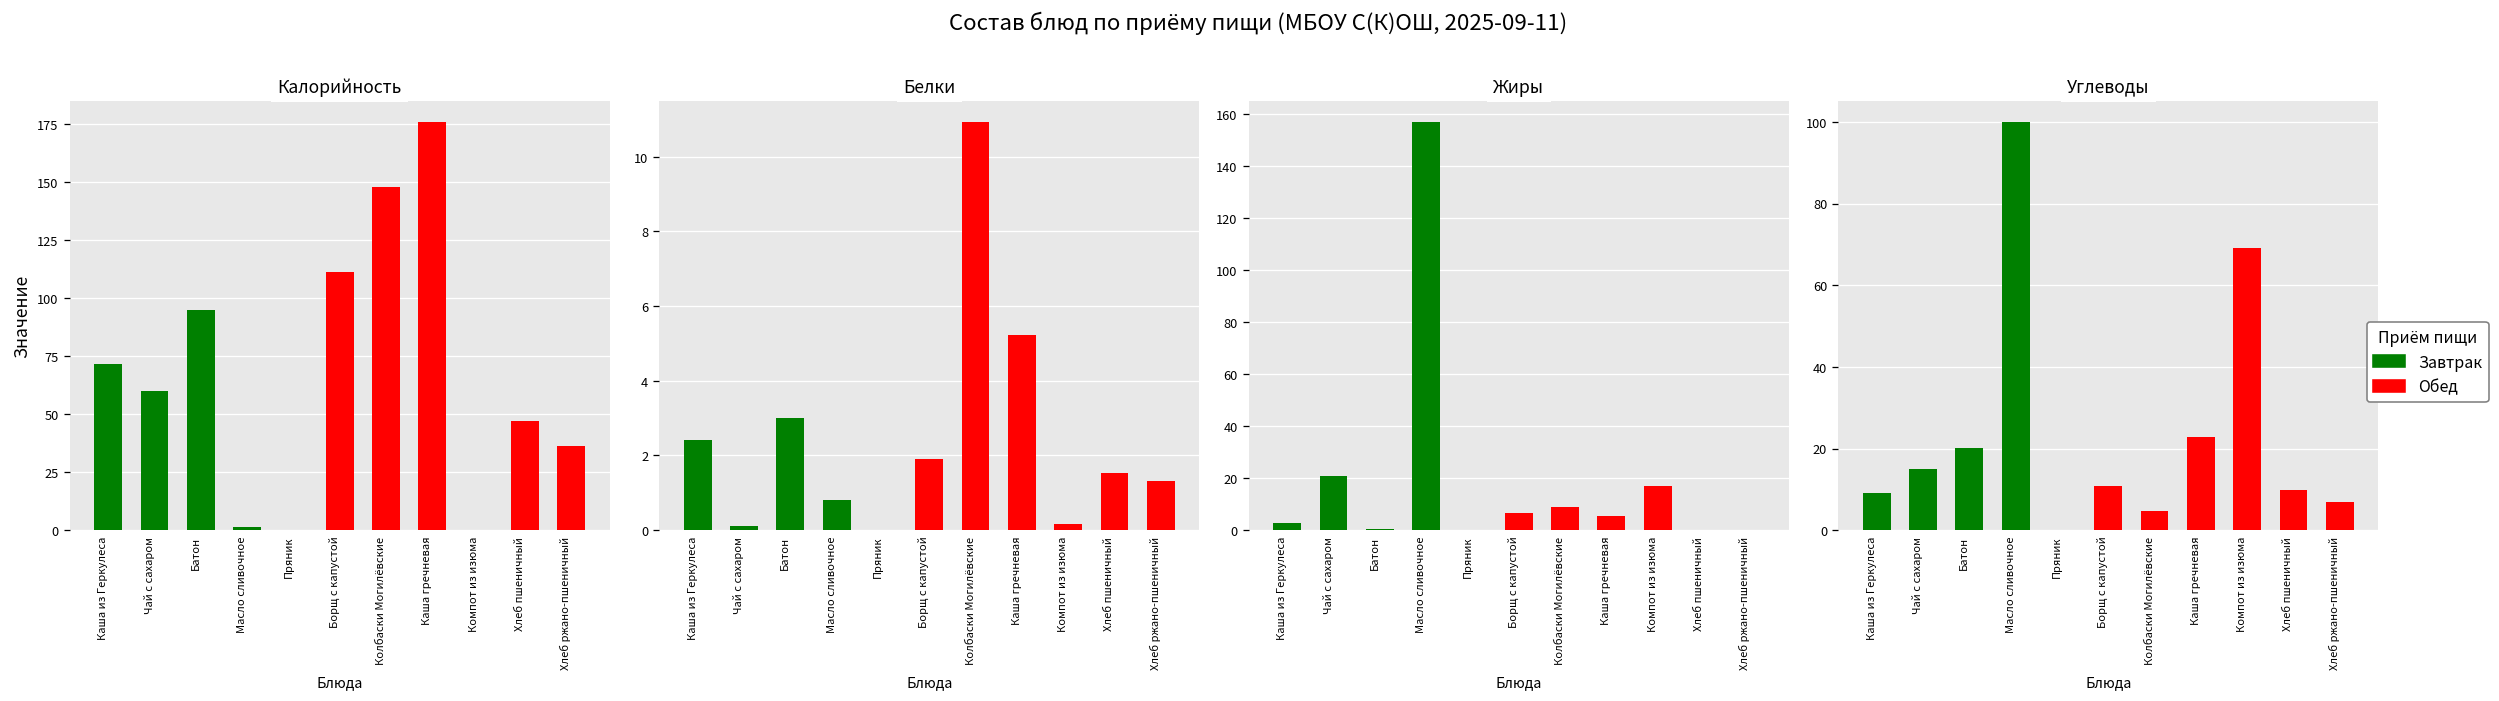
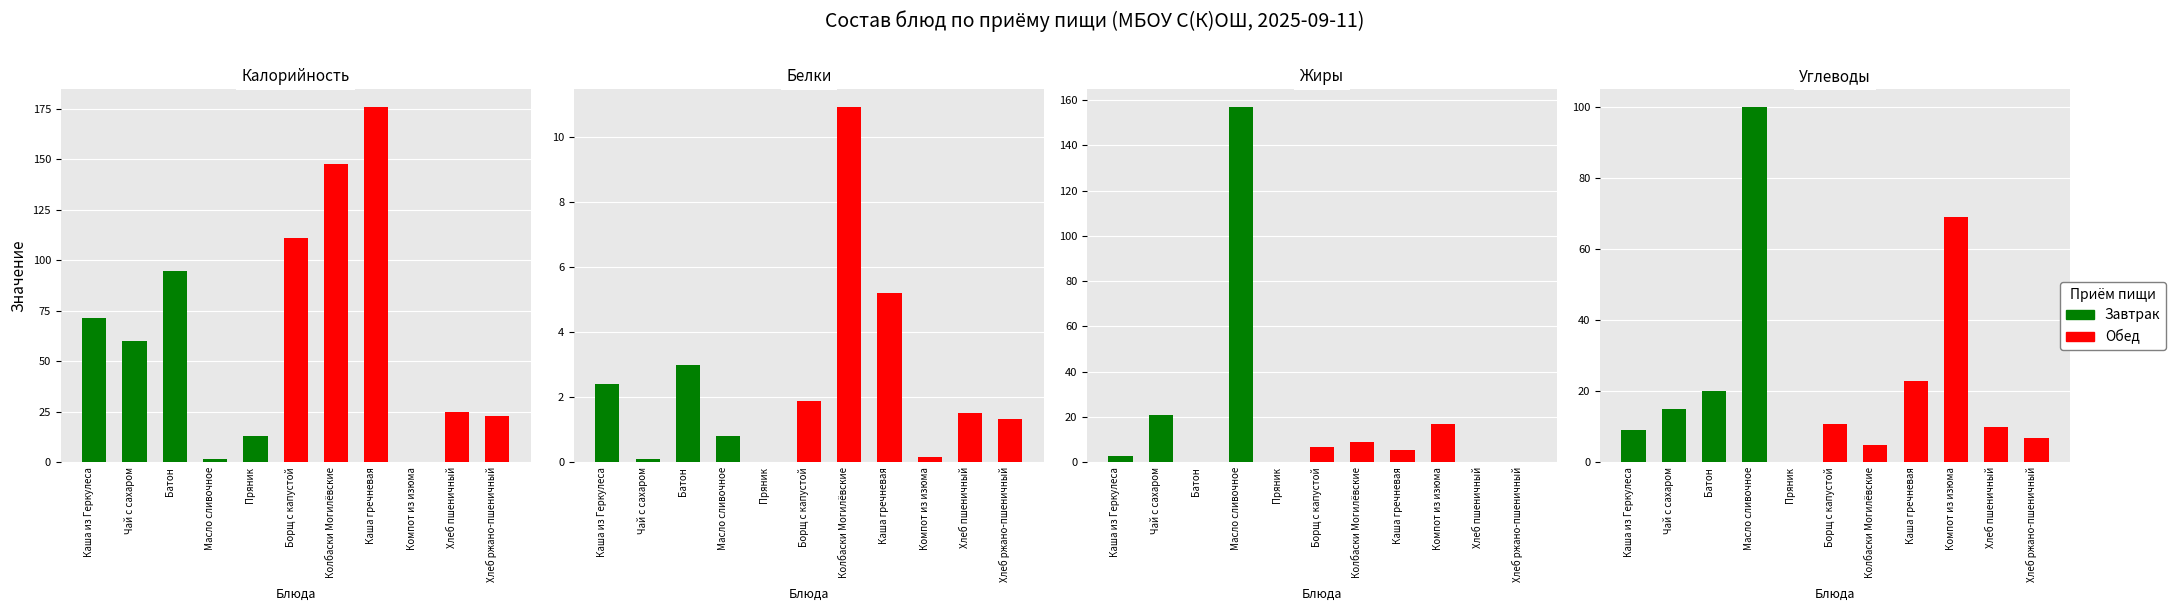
Калорийность, Пряник: 0 -> 13
Калорийность, Хлеб пшеничный: 47 -> 25
Калорийность, Хлеб ржано-пшеничный: 36 -> 23
